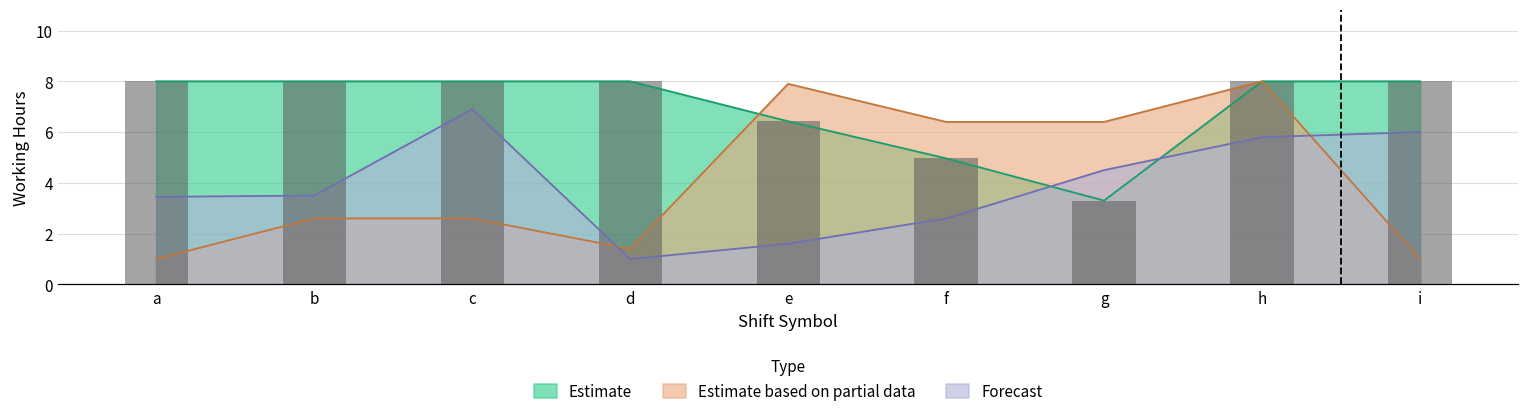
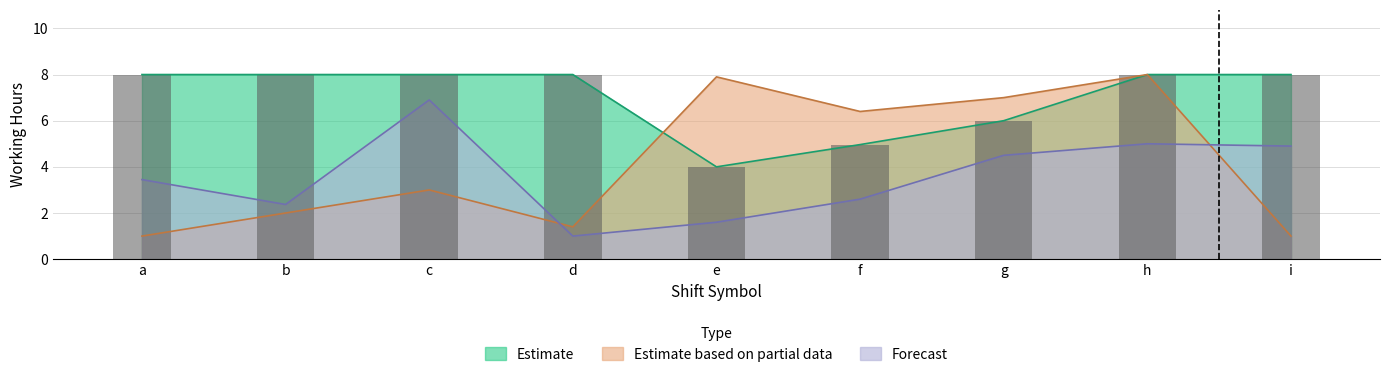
Estimate based on partial data, b: 2.6 -> 2.0
Forecast, b: 3.5 -> 2.4
Estimate based on partial data, c: 2.6 -> 3.0
Estimate, e: 6.4 -> 4.0
Estimate, g: 3.3 -> 6.0
Estimate based on partial data, g: 6.4 -> 7.0
Forecast, h: 5.8 -> 5.0
Forecast, i: 6.0 -> 4.9
